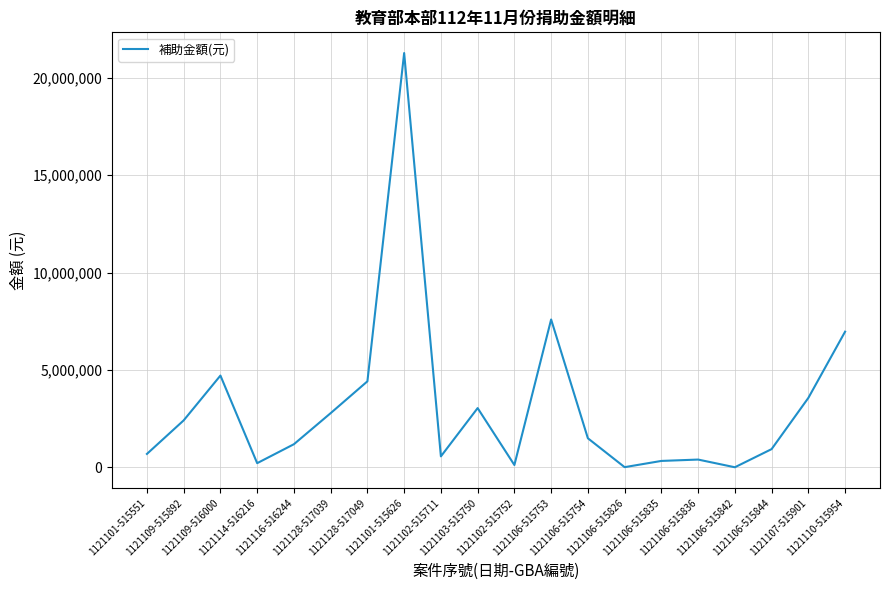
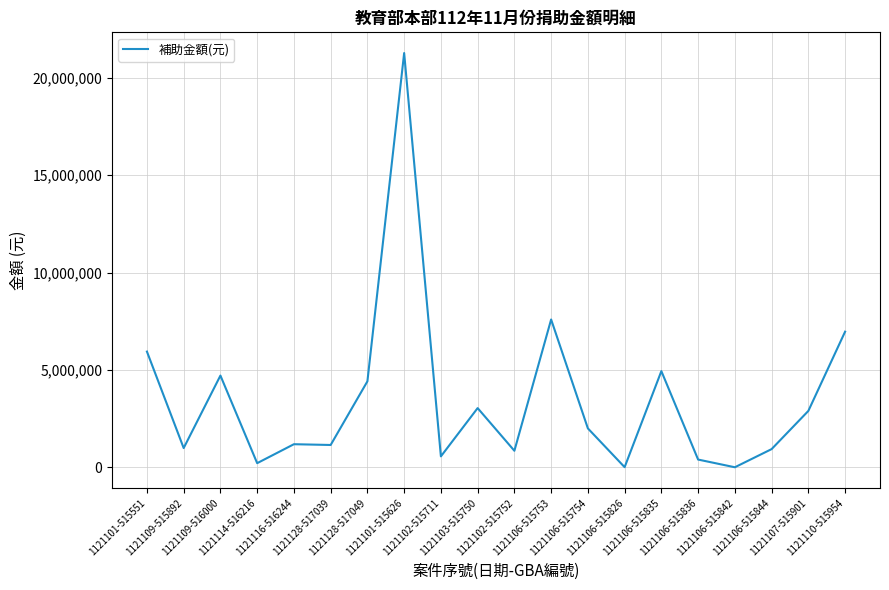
1121101-515551: 700,000 -> 5,900,000
1121109-515892: 2,400,000 -> 1,000,000
1121128-517039: 2,800,000 -> 1,100,000
1121102-515752: 100,000 -> 900,000
1121106-515754: 1,500,000 -> 2,000,000
1121106-515835: 300,000 -> 4,900,000
1121107-515901: 3,600,000 -> 2,900,000
